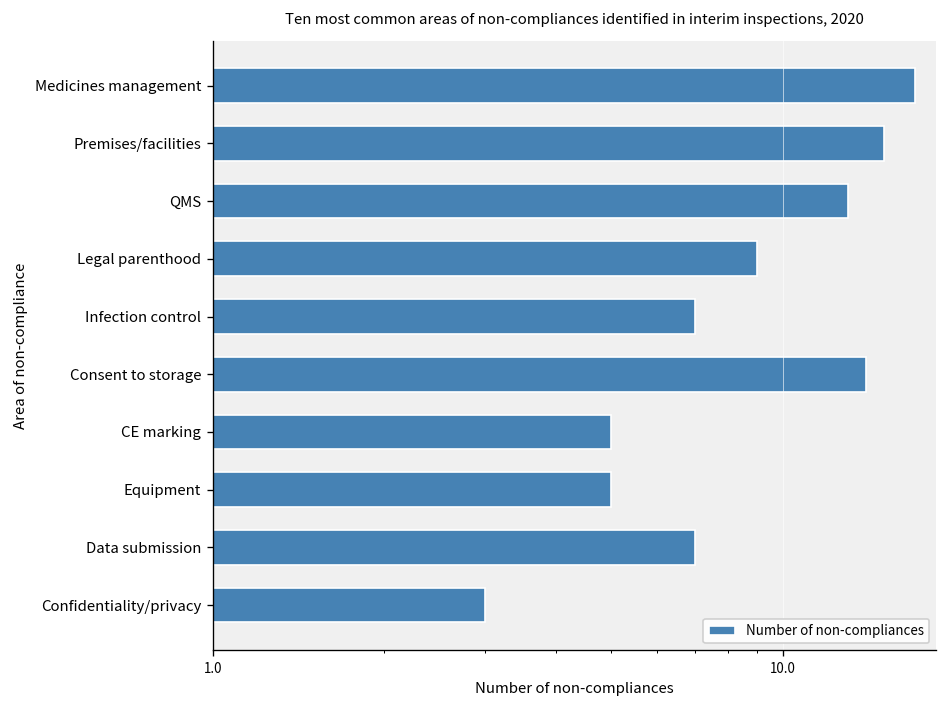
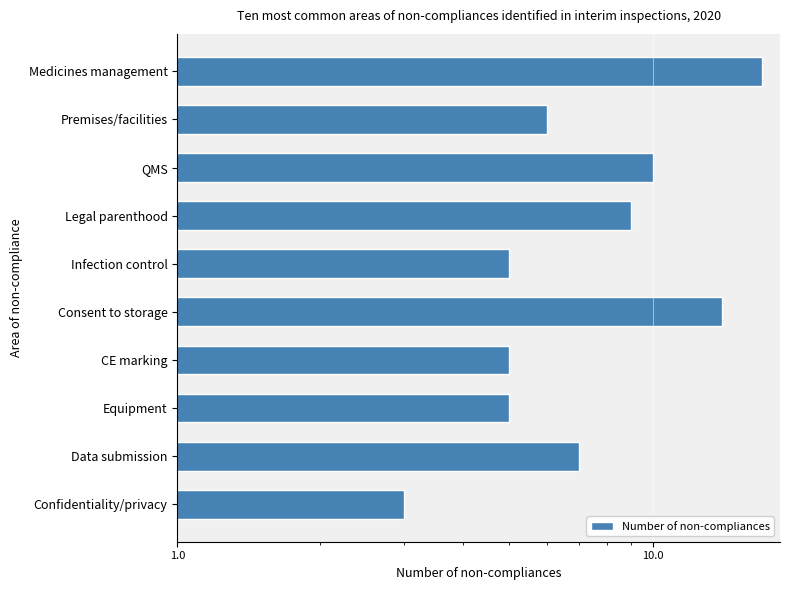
Premises/facilities: 15 -> 6
QMS: 13 -> 10
Infection control: 7 -> 5
